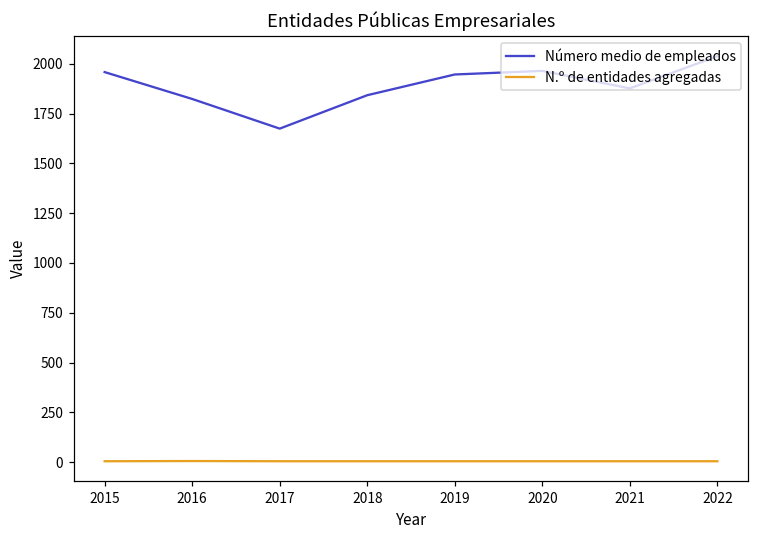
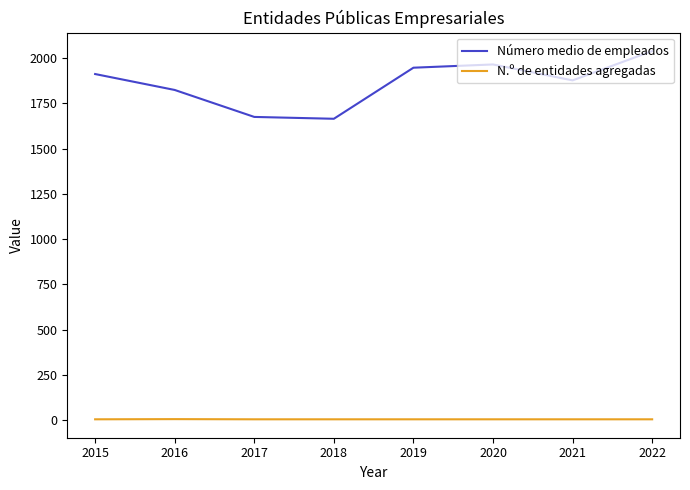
Número medio de empleados, 2015: 1960 -> 1910
Número medio de empleados, 2018: 1840 -> 1660
